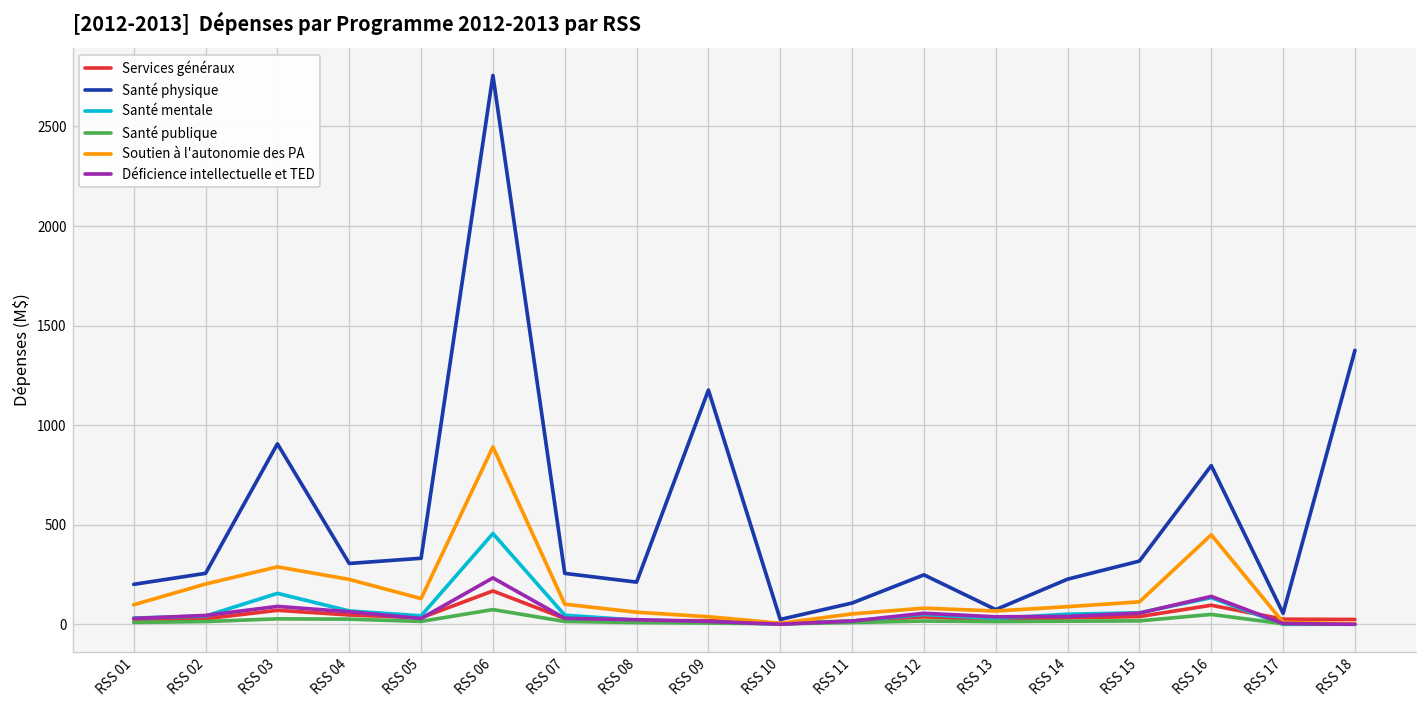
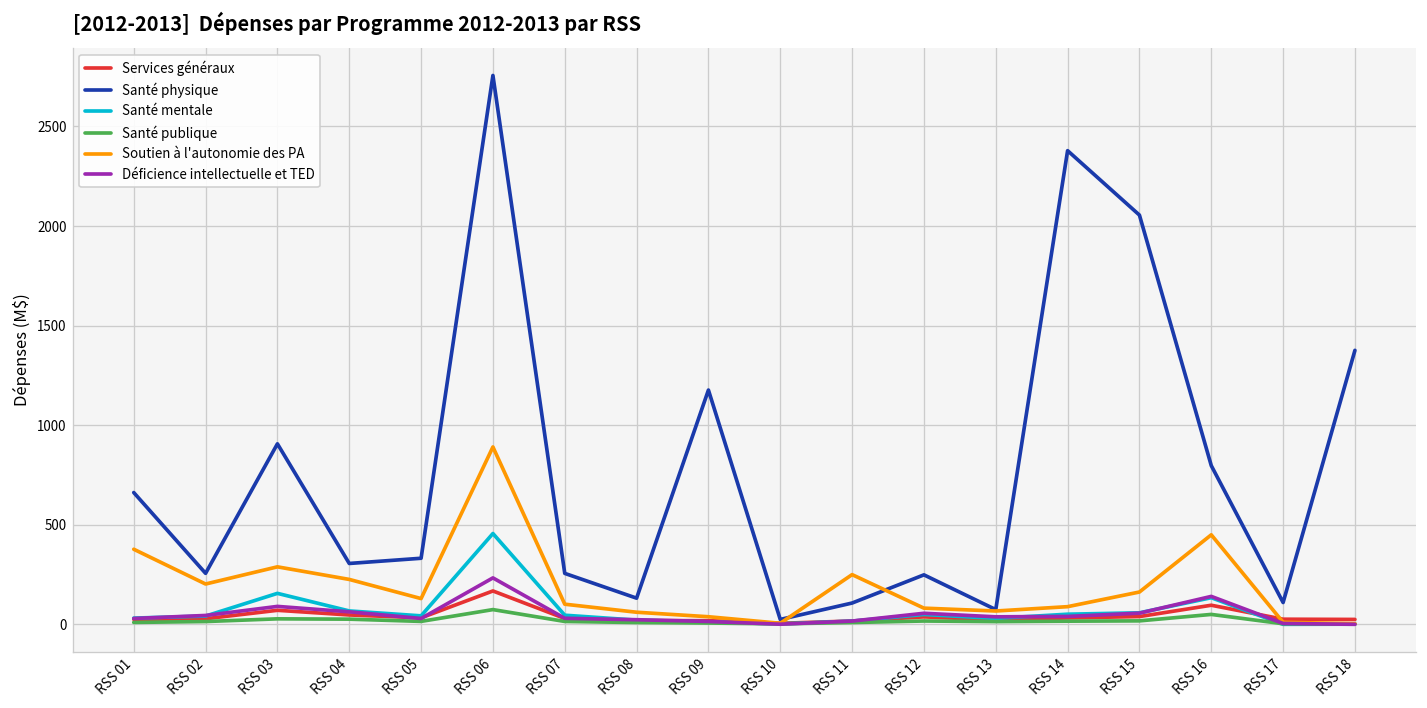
Santé physique, RSS 01: 200 -> 660
Soutien à l'autonomie des PA, RSS 01: 100 -> 380
Santé physique, RSS 08: 210 -> 130
Soutien à l'autonomie des PA, RSS 11: 50 -> 250
Santé physique, RSS 14: 230 -> 2380
Santé physique, RSS 15: 320 -> 2060
Soutien à l'autonomie des PA, RSS 15: 110 -> 160
Santé physique, RSS 17: 60 -> 110
